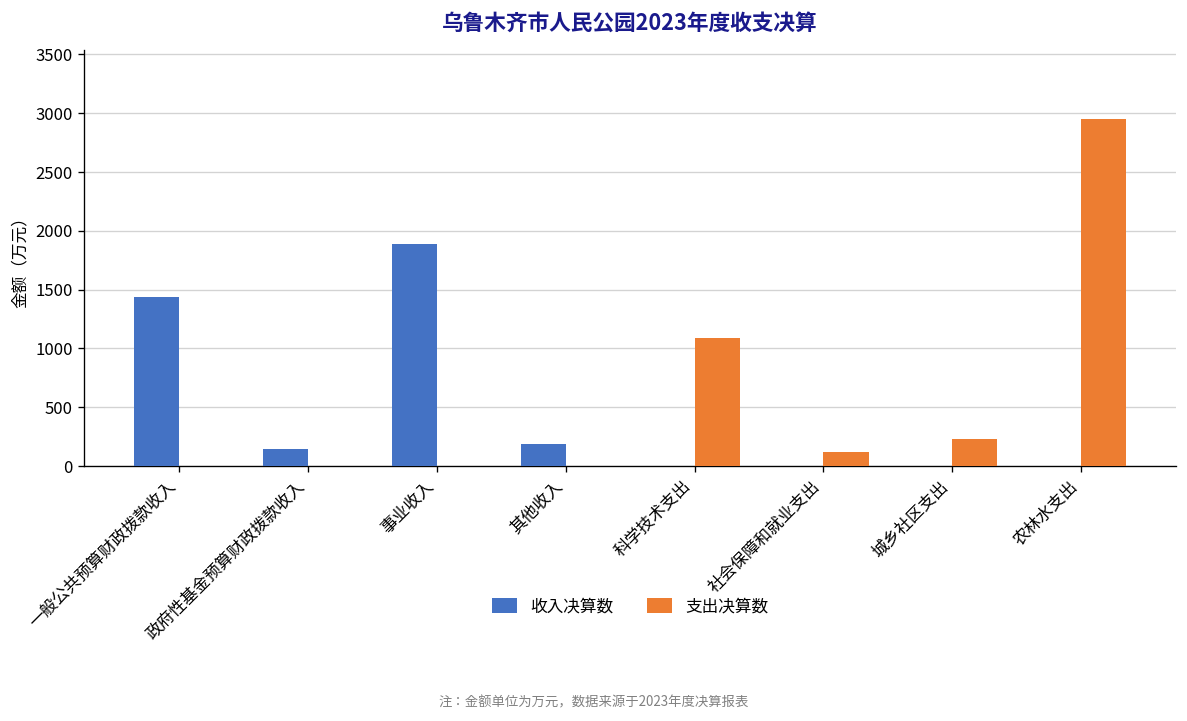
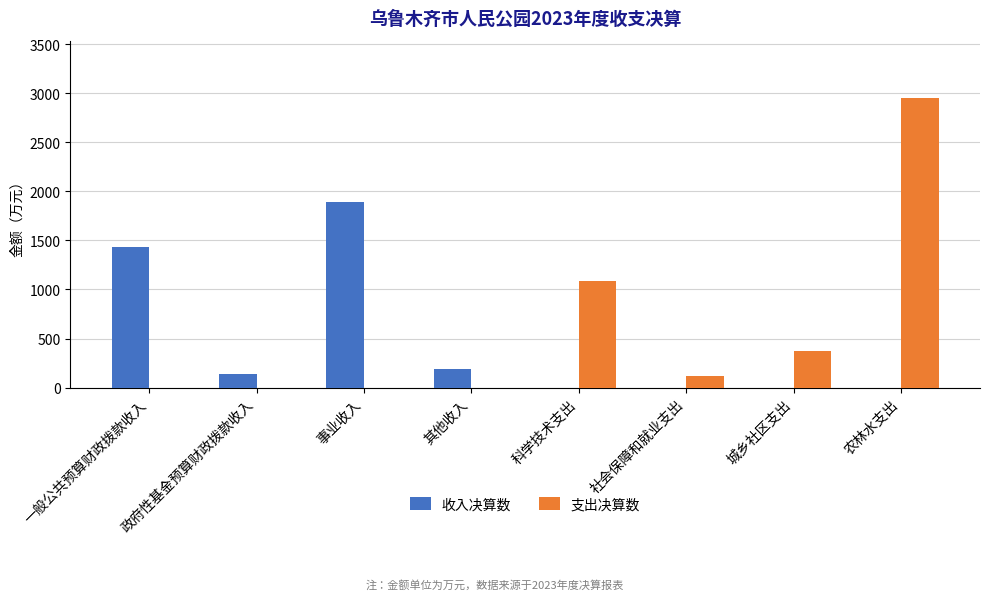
支出决算数, 城乡社区支出: 200 -> 400
